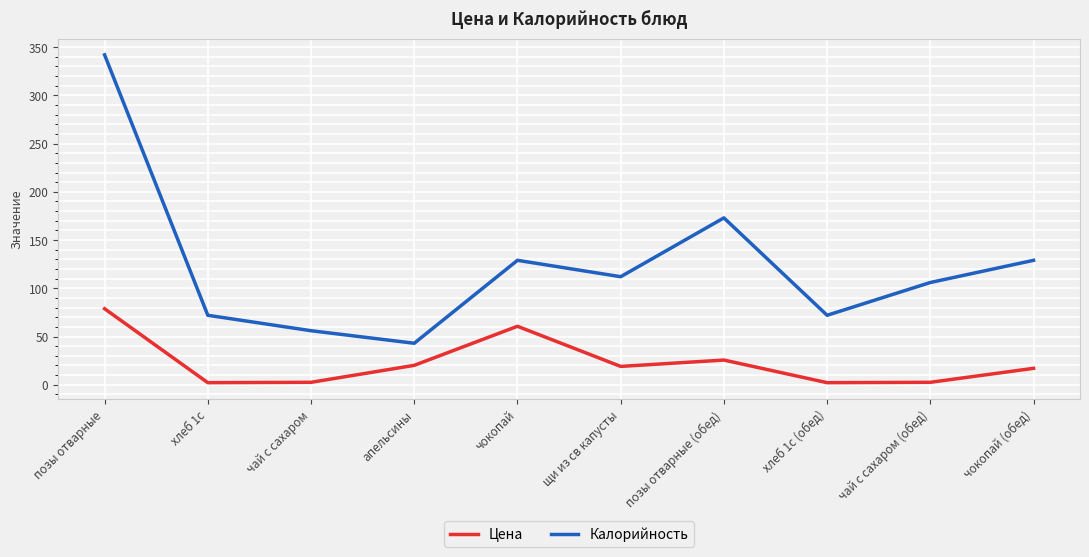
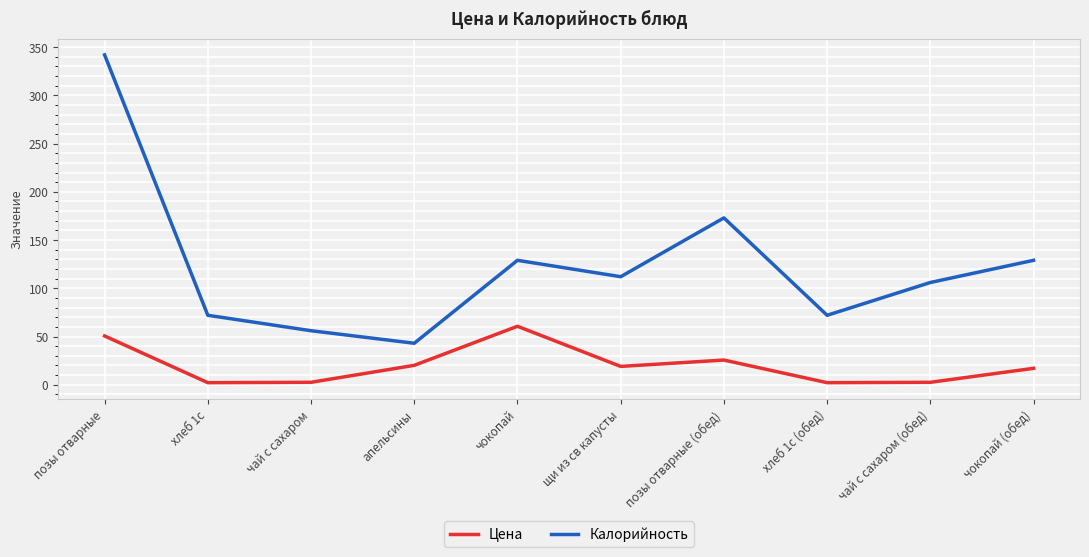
Цена, позы отварные: 80 -> 50
